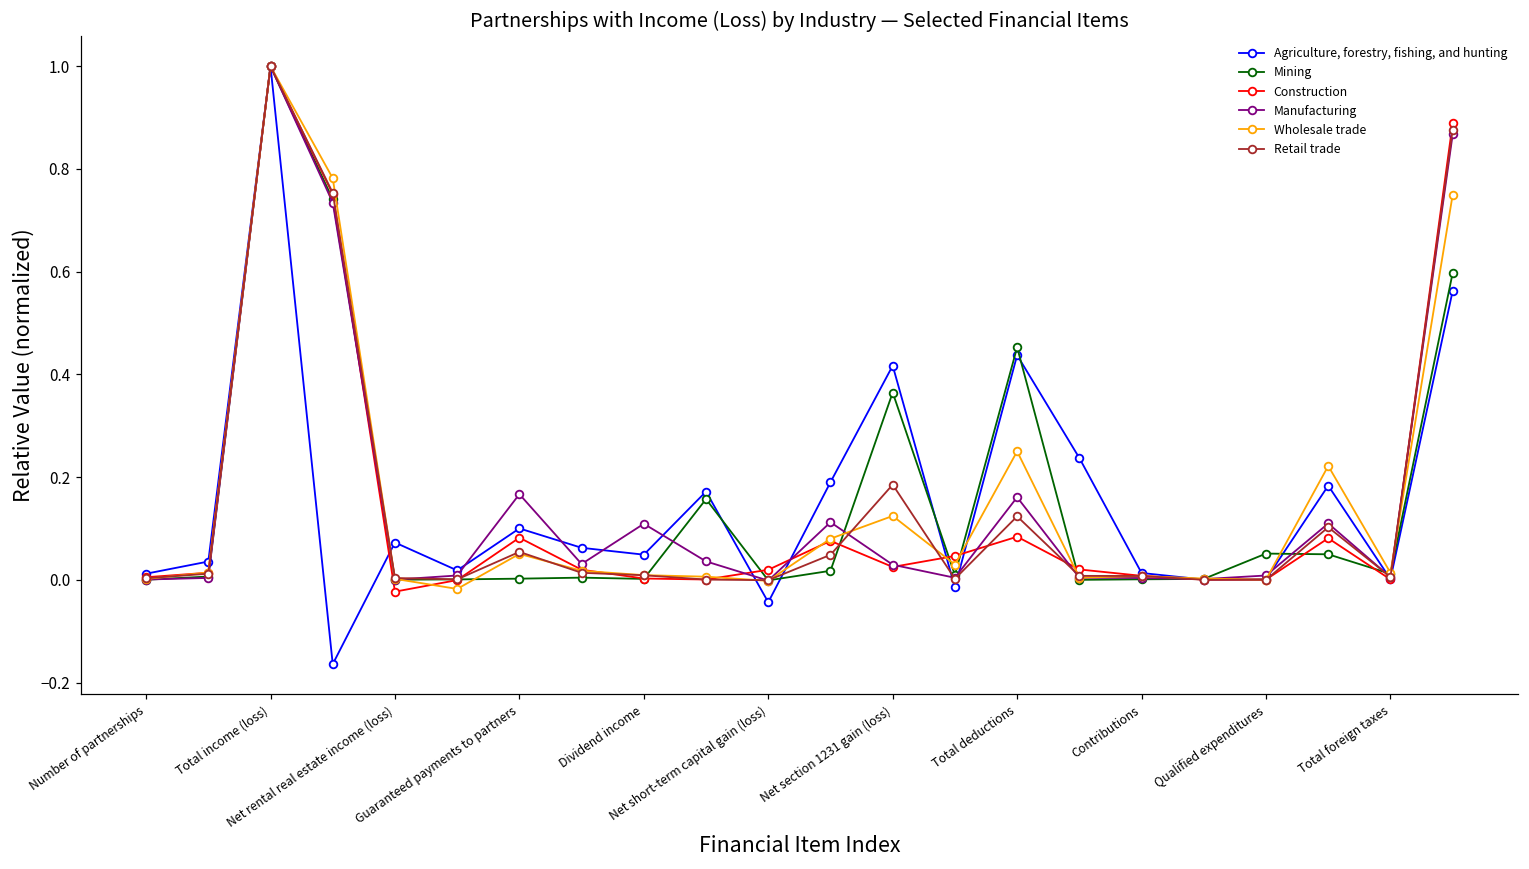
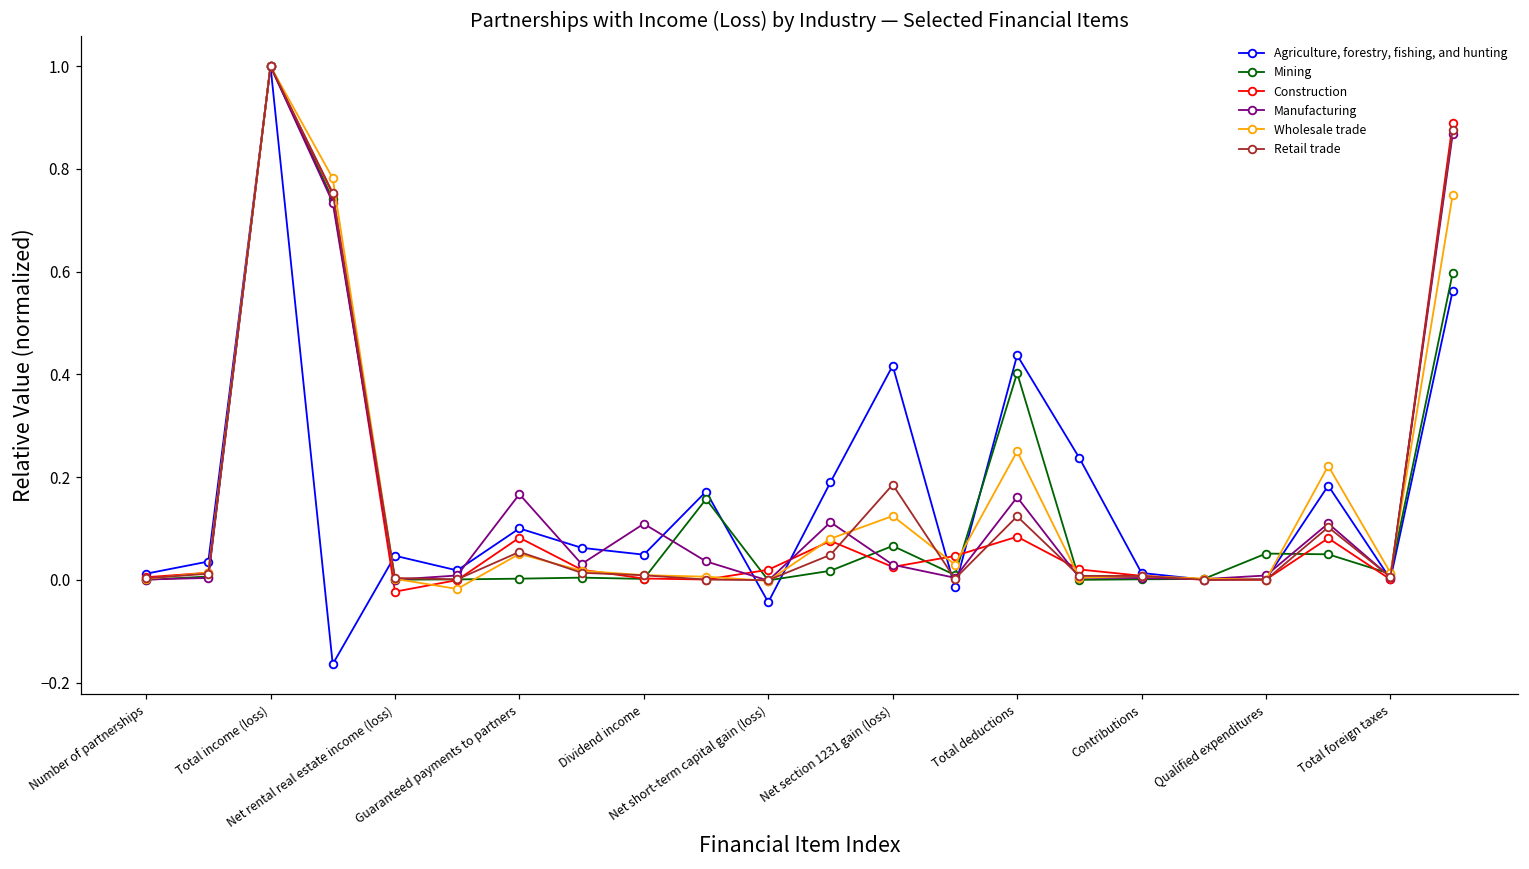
Agriculture, forestry, fishing, and hunting, Net rental real estate income (loss): 0.07 -> 0.05
Mining, Net section 1231 gain (loss): 0.36 -> 0.07
Mining, Total deductions: 0.45 -> 0.40
